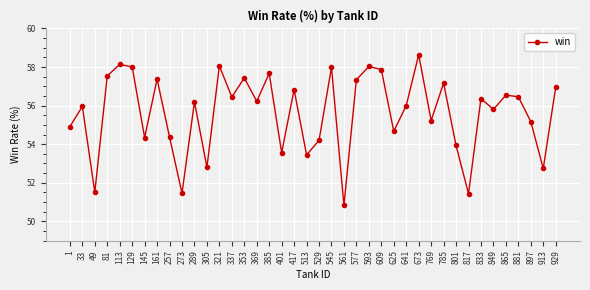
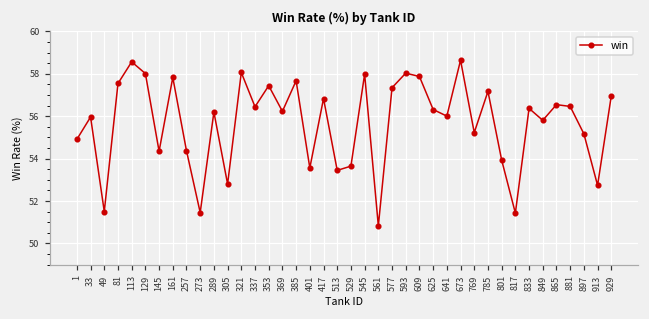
113: 58.1 -> 58.6
161: 57.4 -> 57.8
529: 54.2 -> 53.6
625: 54.7 -> 56.3
